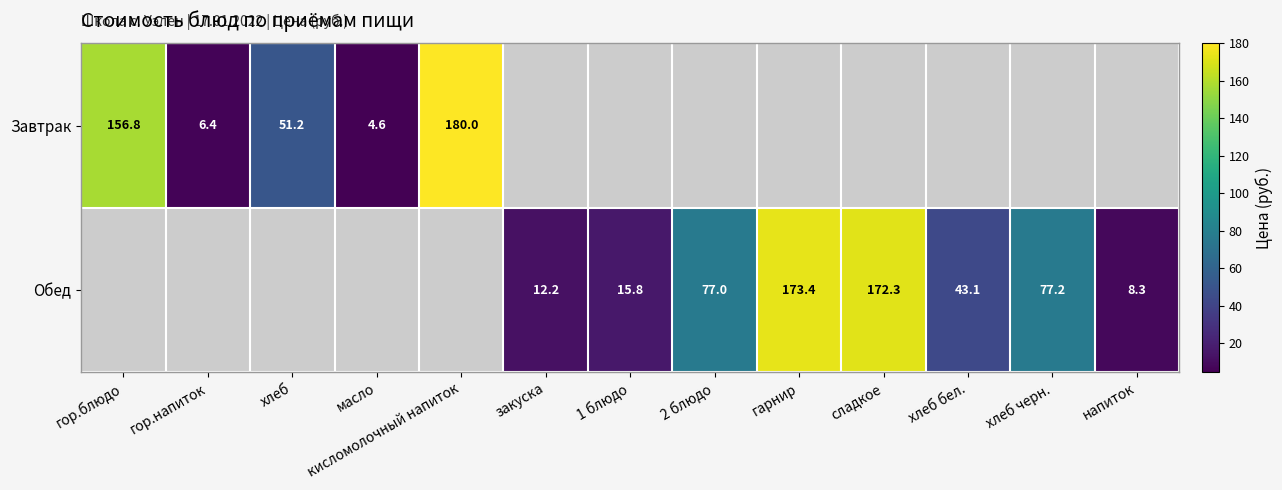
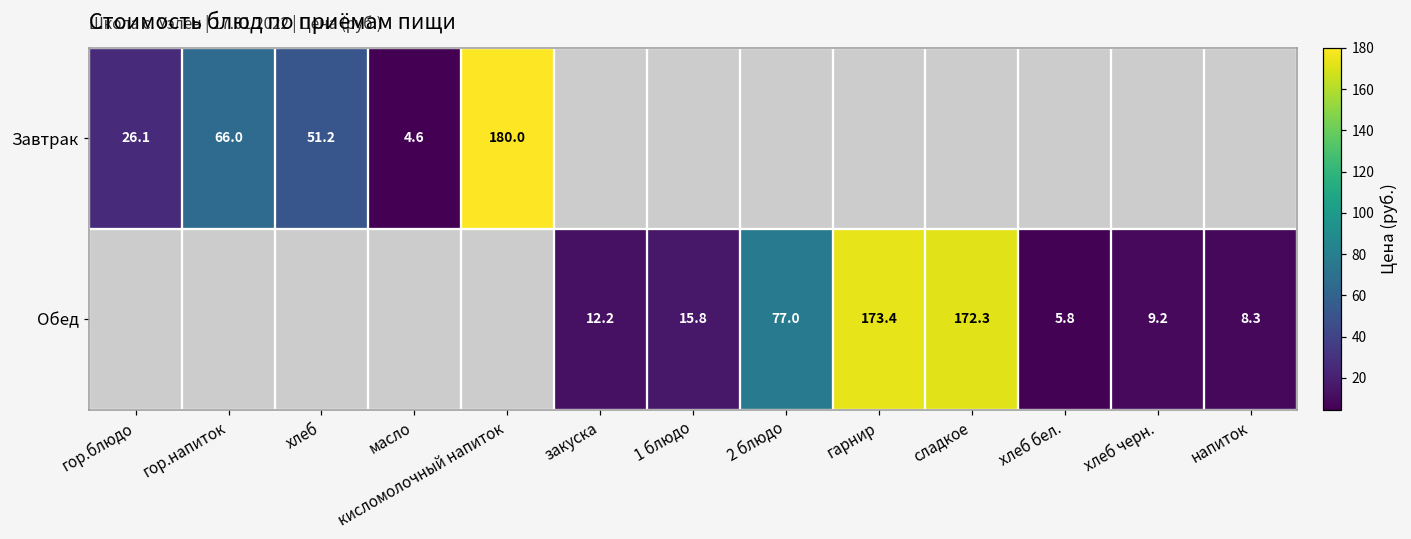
Завтрак, гор.блюдо: 156.8 -> 26.1
Завтрак, гор.напиток: 6.4 -> 66.0
Обед, хлеб бел.: 43.1 -> 5.8
Обед, хлеб черн.: 77.2 -> 9.2
